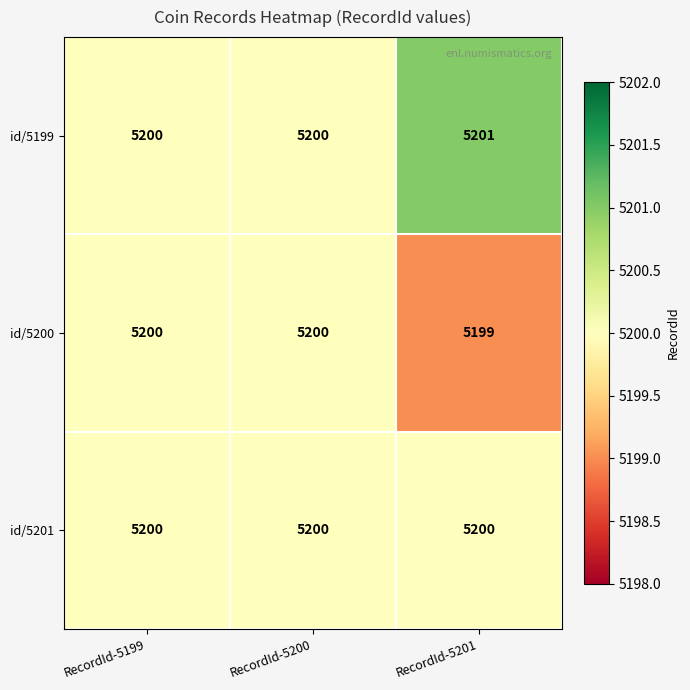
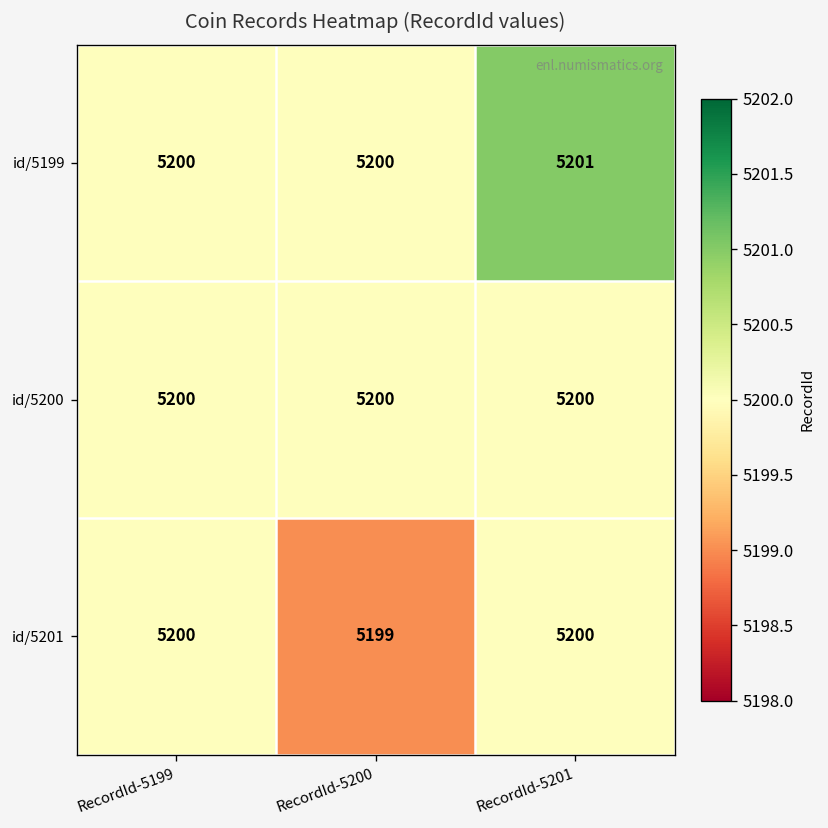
id/5200, RecordId-5201: 5199 -> 5200
id/5201, RecordId-5200: 5200 -> 5199
